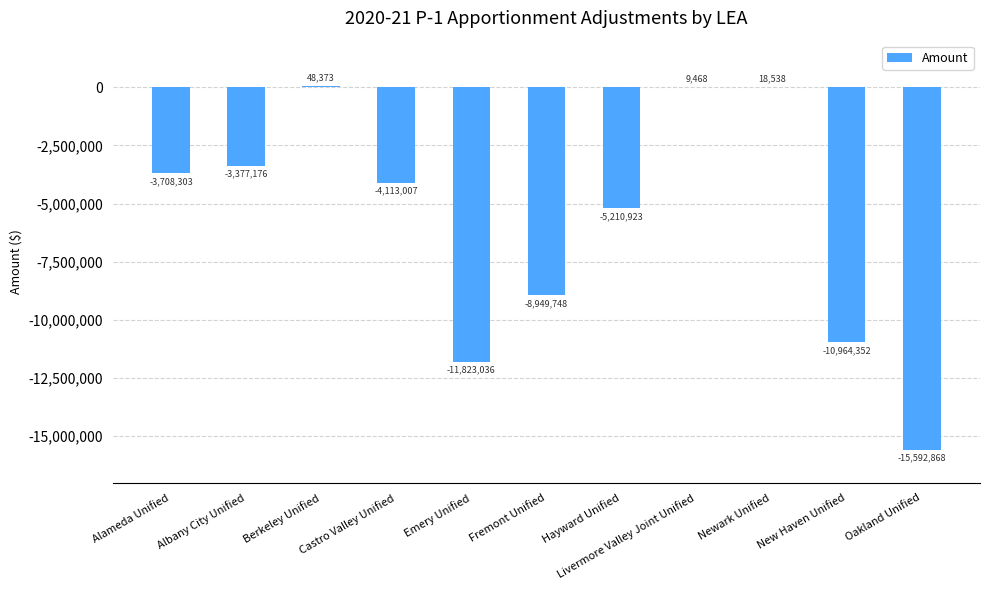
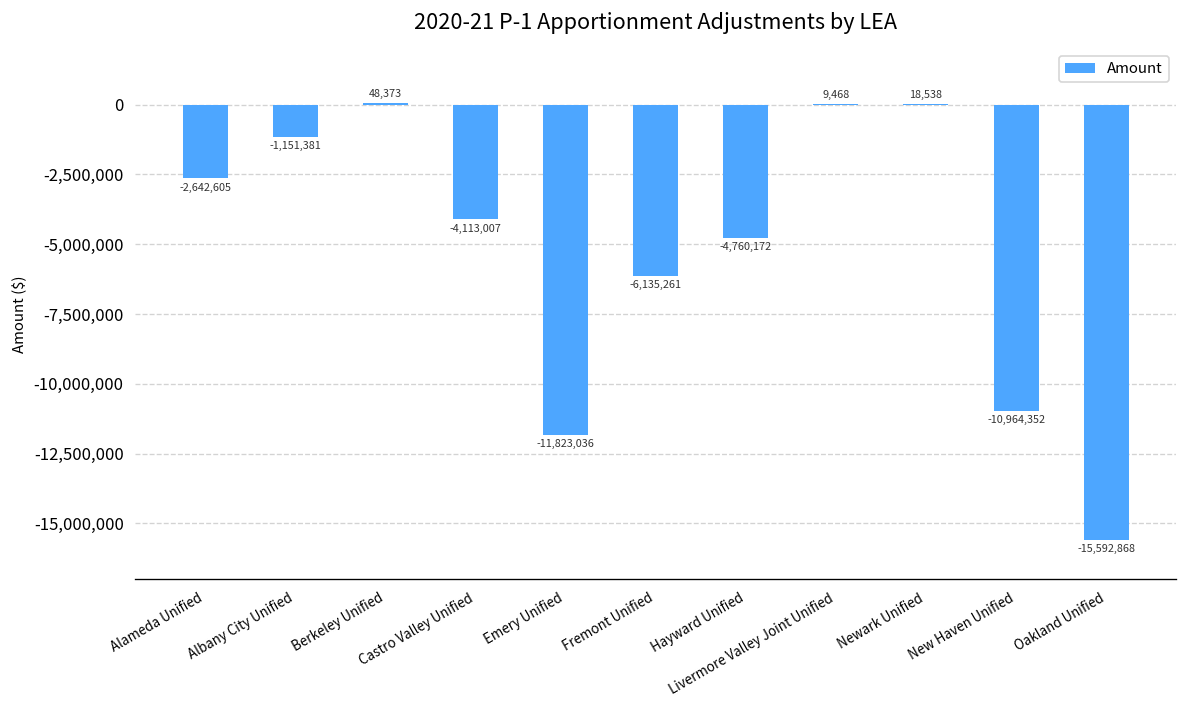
Alameda Unified: -3,708,303 -> -2,642,605
Albany City Unified: -3,377,176 -> -1,151,381
Fremont Unified: -8,949,748 -> -6,135,261
Hayward Unified: -5,210,923 -> -4,760,172
